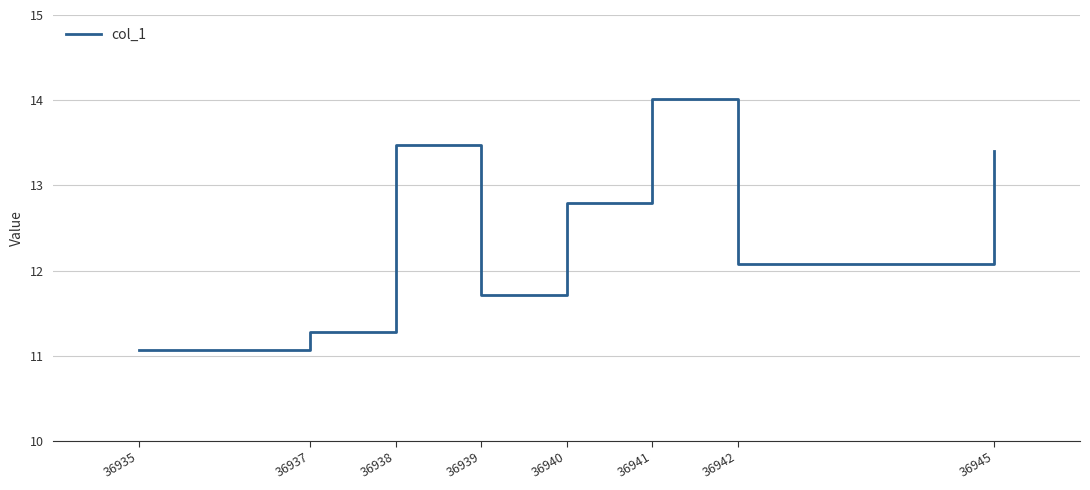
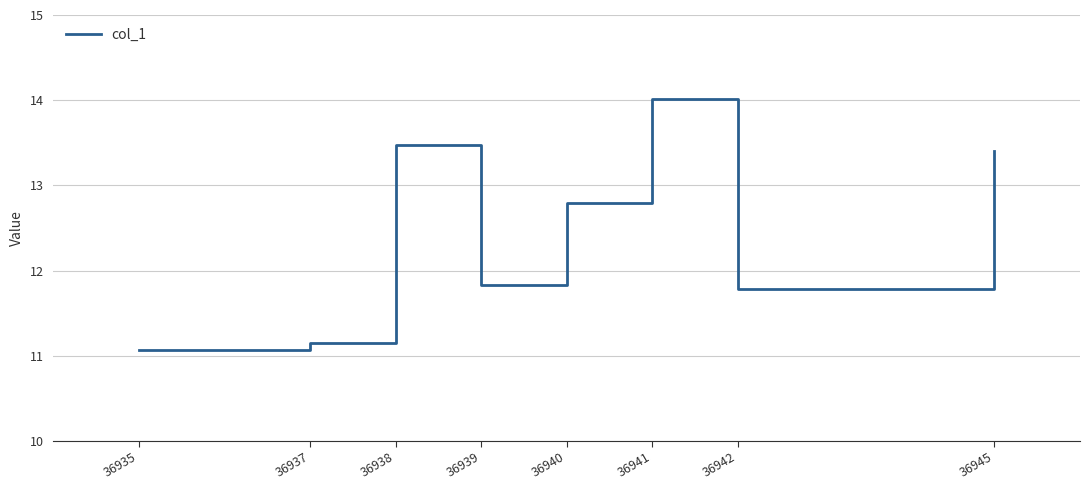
36937: 11.3 -> 11.1
36939: 11.7 -> 11.8
36942: 12.1 -> 11.8
